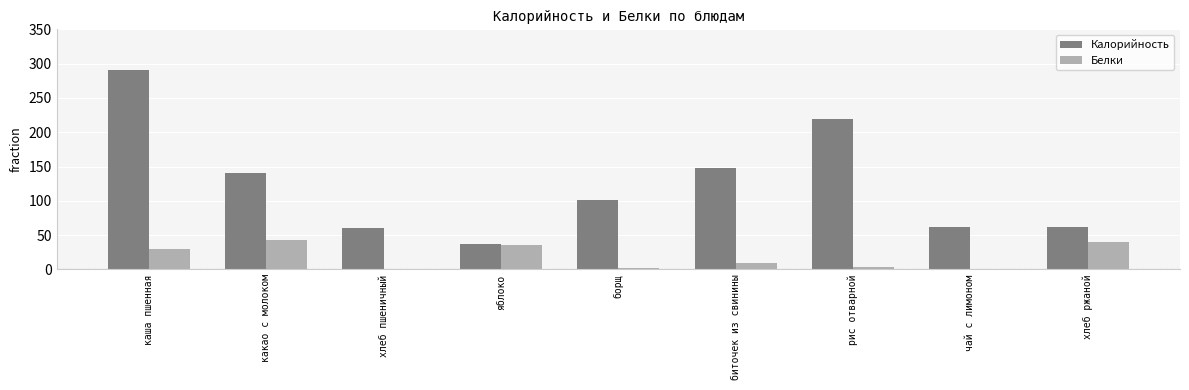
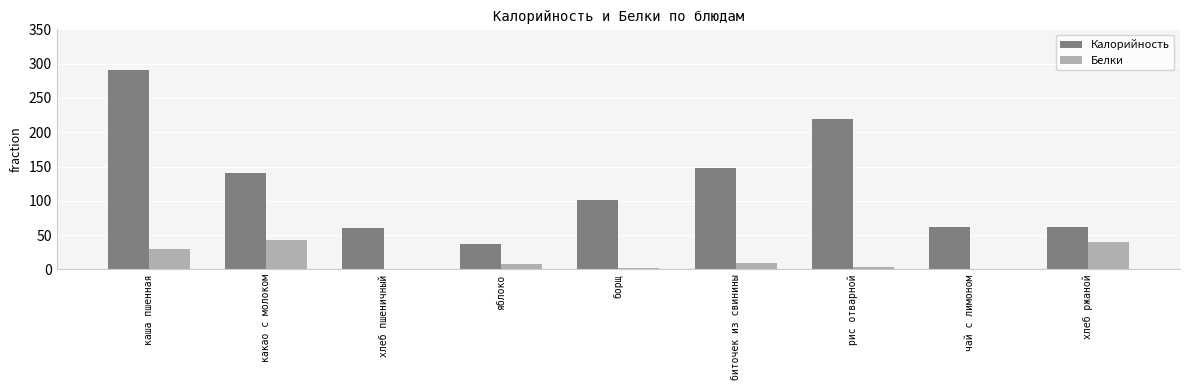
Белки, яблоко: 40 -> 10
